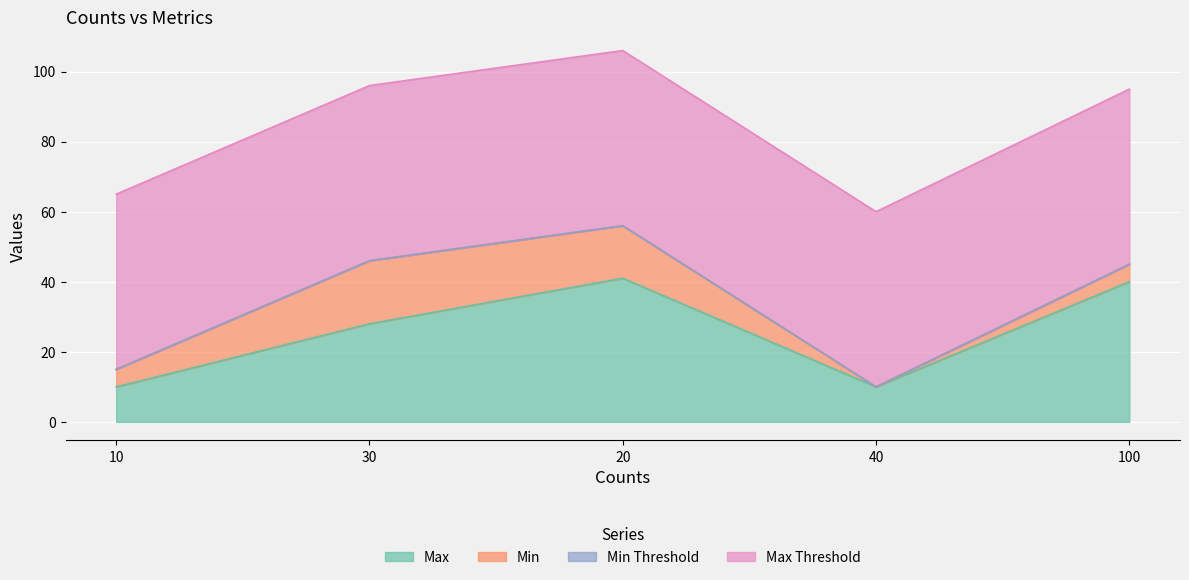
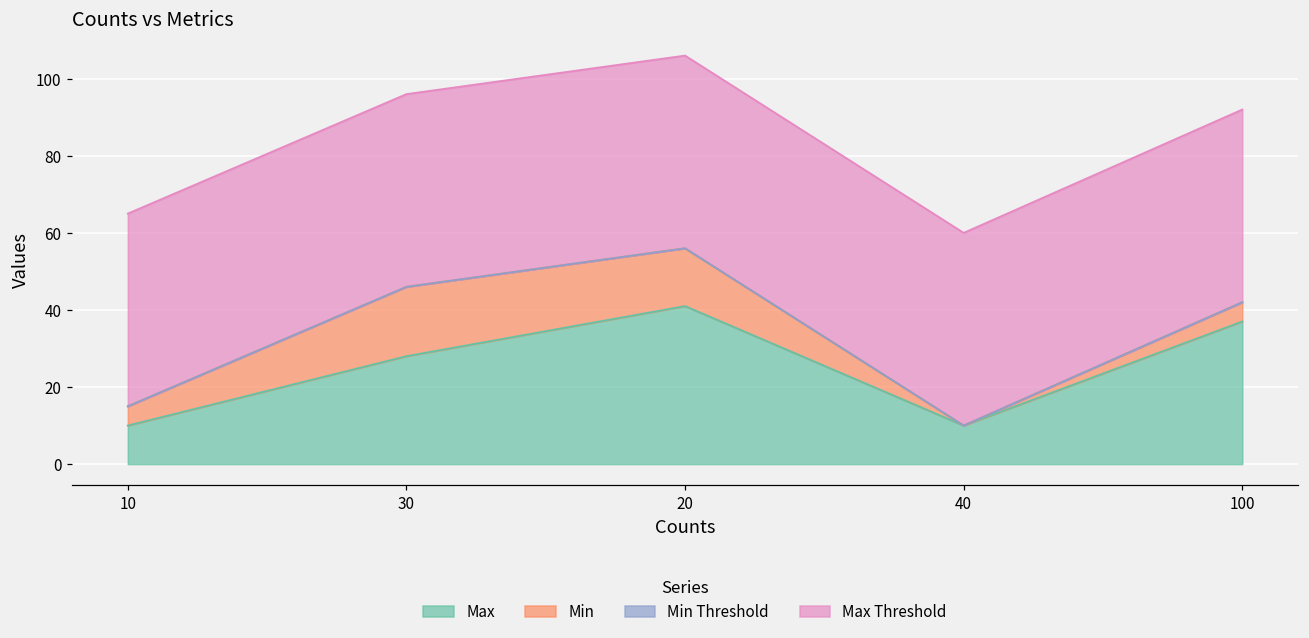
Max, 100: 40 -> 37
